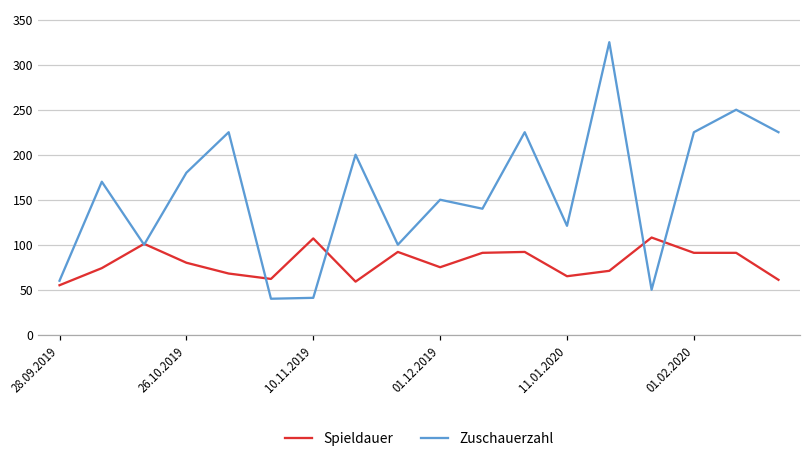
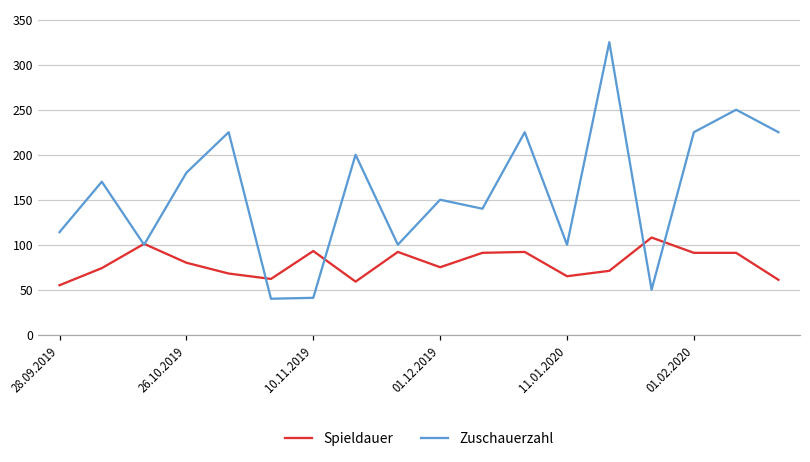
Zuschauerzahl, 28.09.2019: 60 -> 110
Spieldauer, 10.11.2019: 110 -> 90
Zuschauerzahl, 11.01.2020: 120 -> 100
